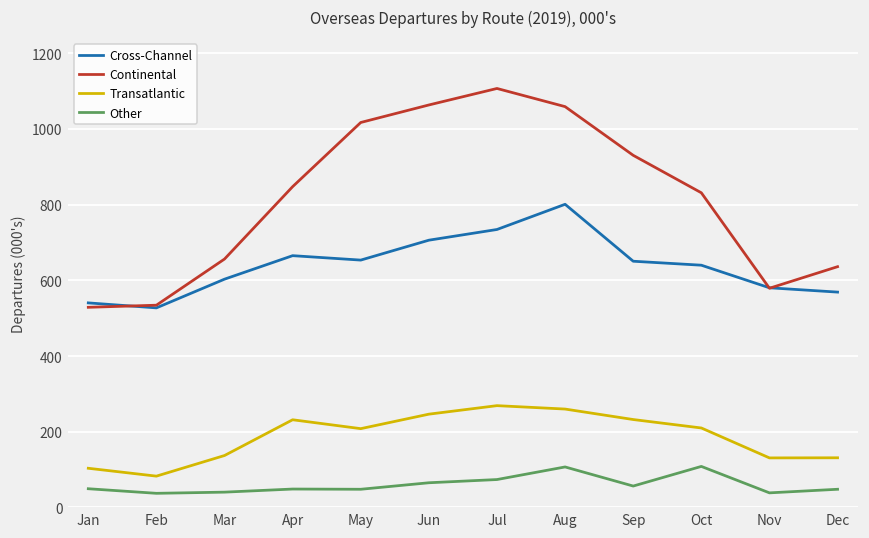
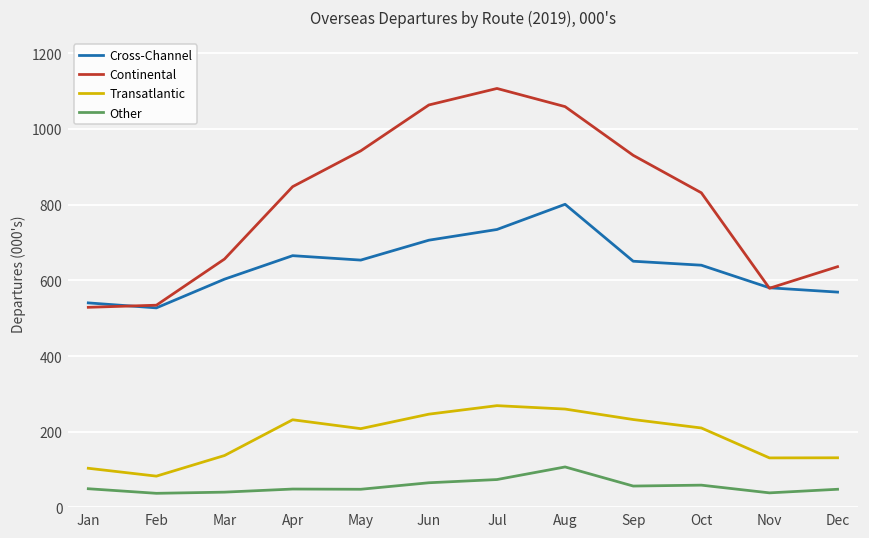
Continental, May: 1020 -> 940
Other, Oct: 110 -> 60
